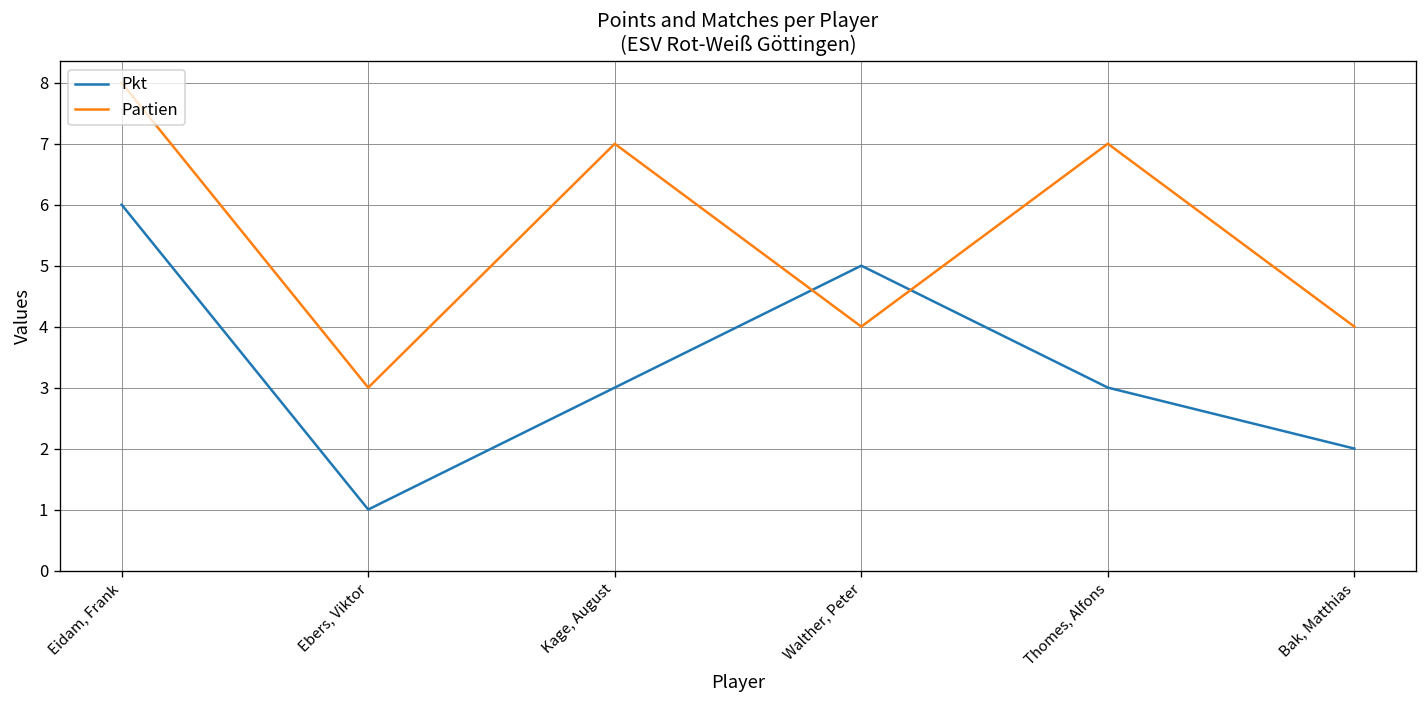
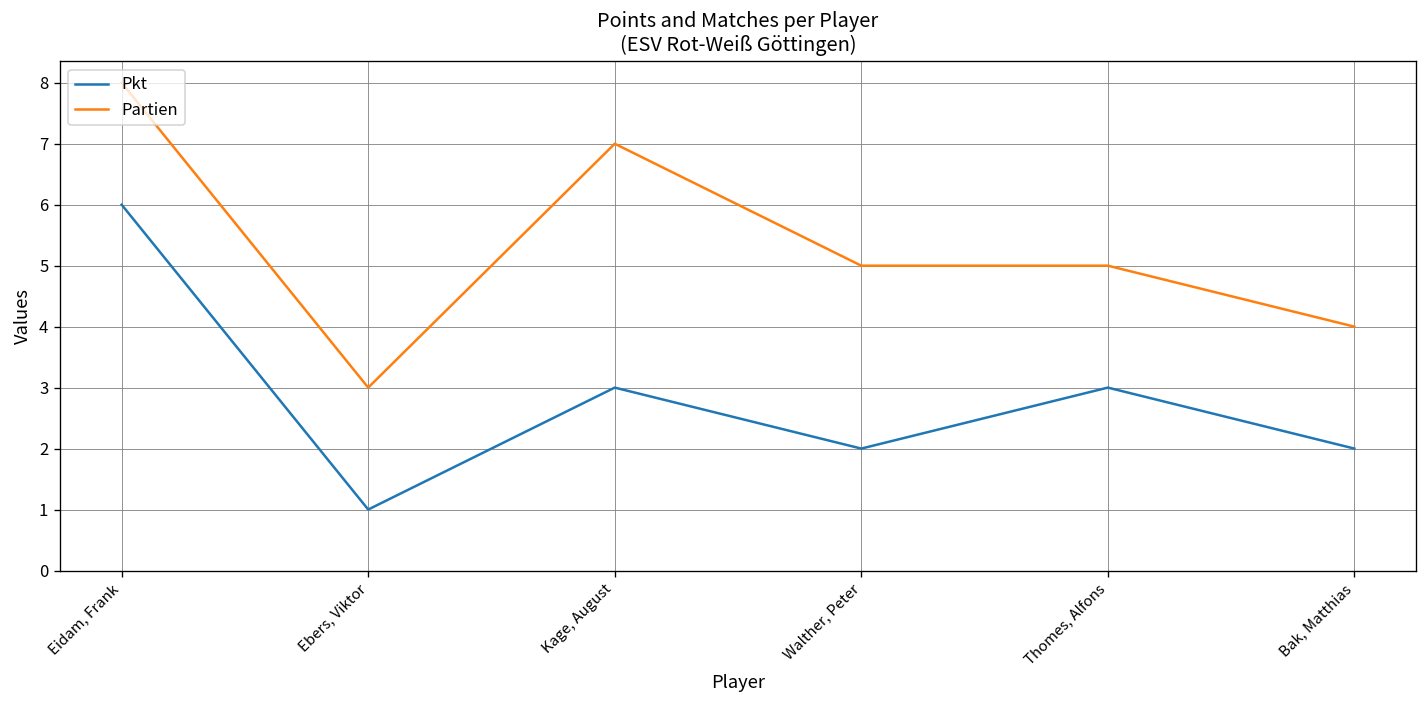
Pkt, Walther, Peter: 5 -> 2
Partien, Walther, Peter: 4 -> 5
Partien, Thomes, Alfons: 7 -> 5
